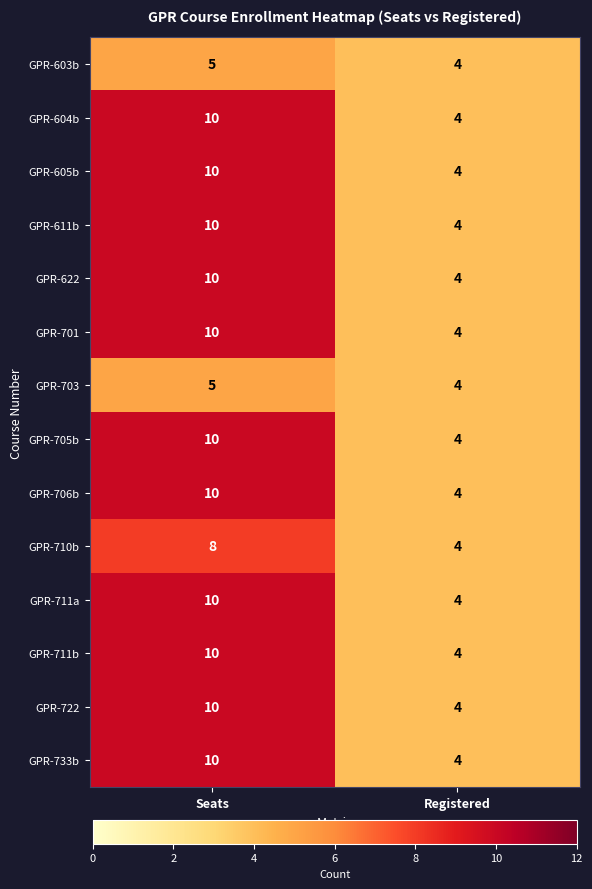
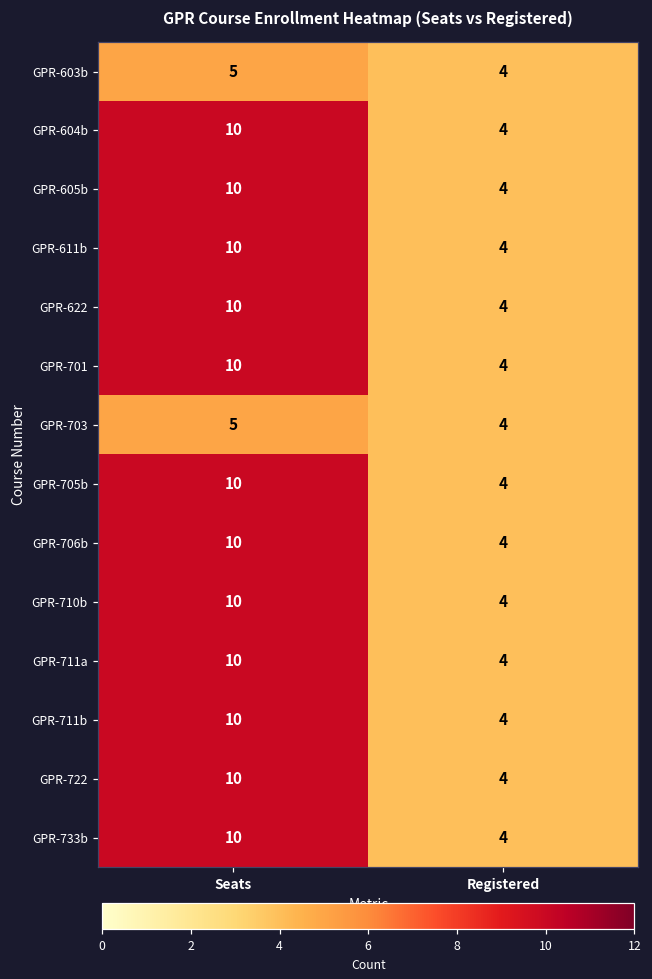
GPR-710b, Seats: 8 -> 10
